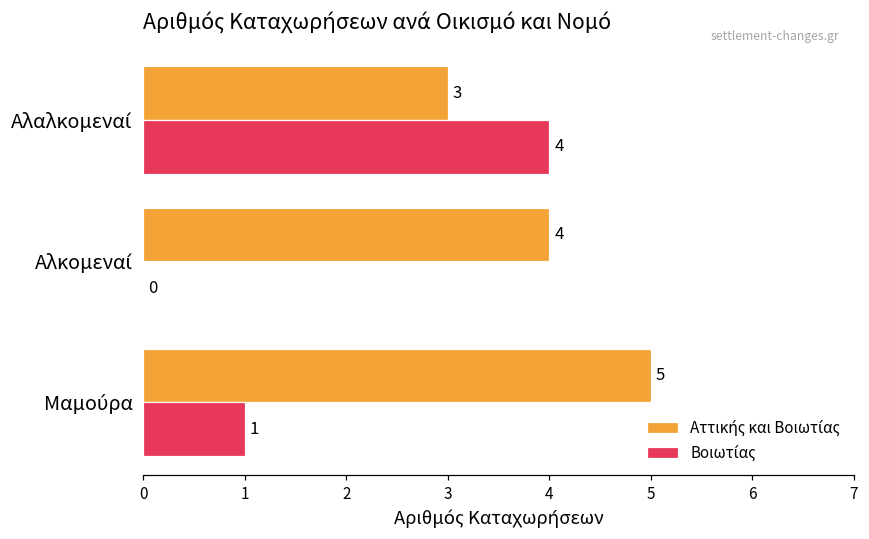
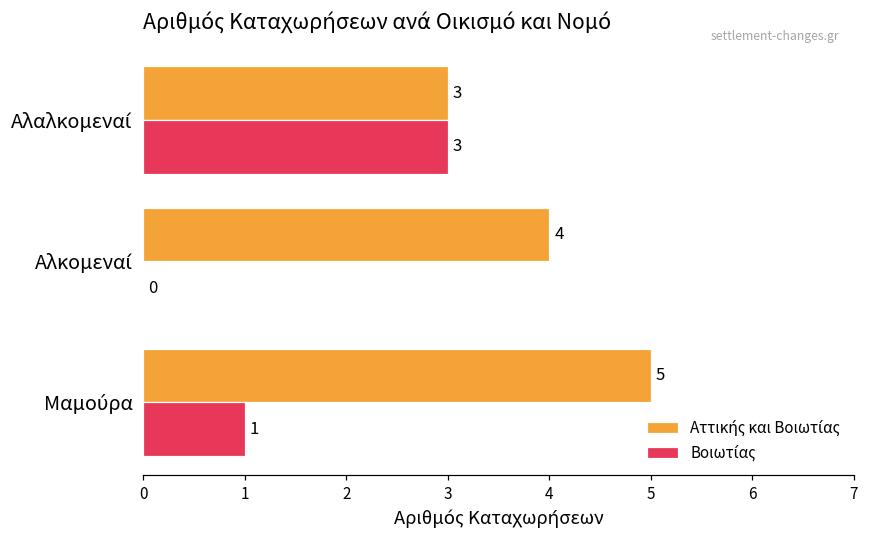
Βοιωτίας, Αλαλκομεναί: 4 -> 3
